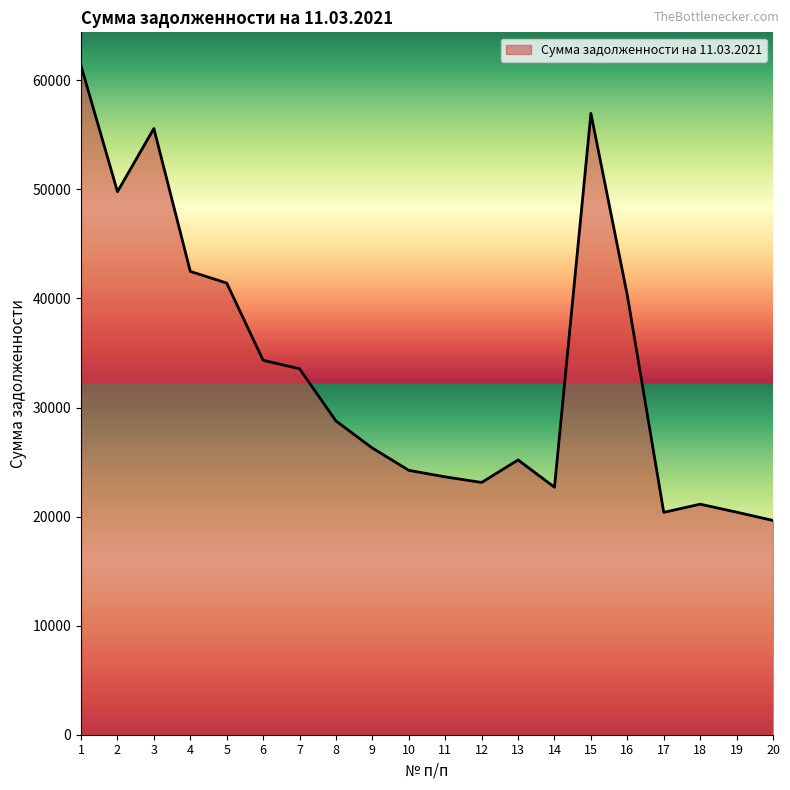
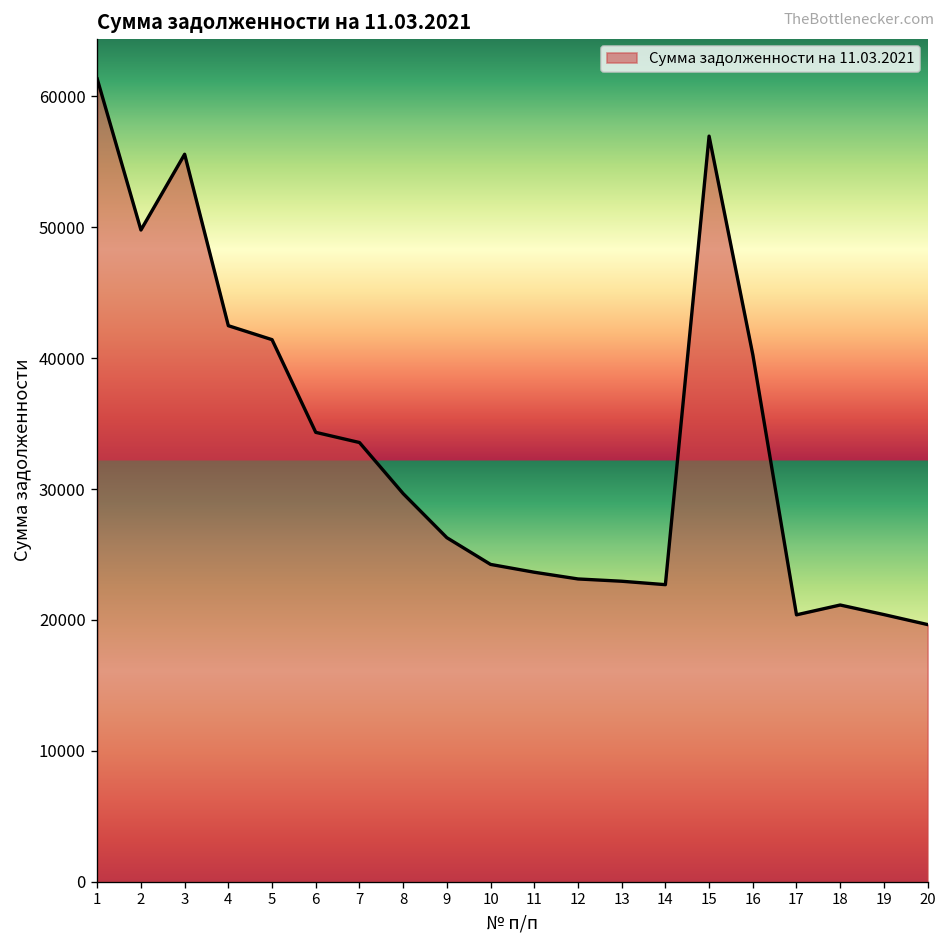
8: 28800 -> 29700
13: 25200 -> 23000
